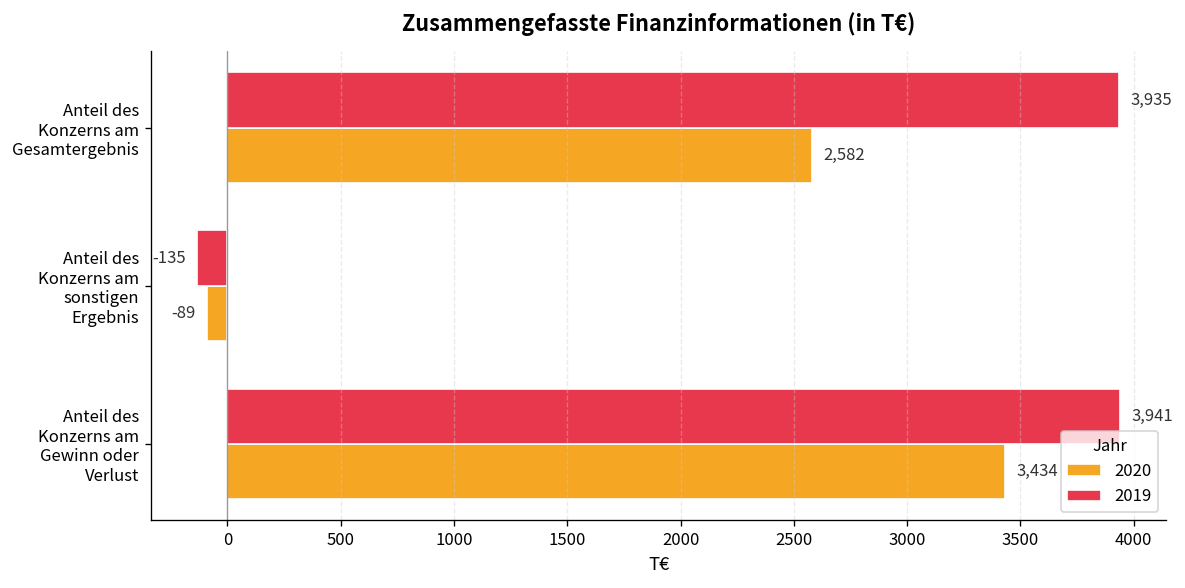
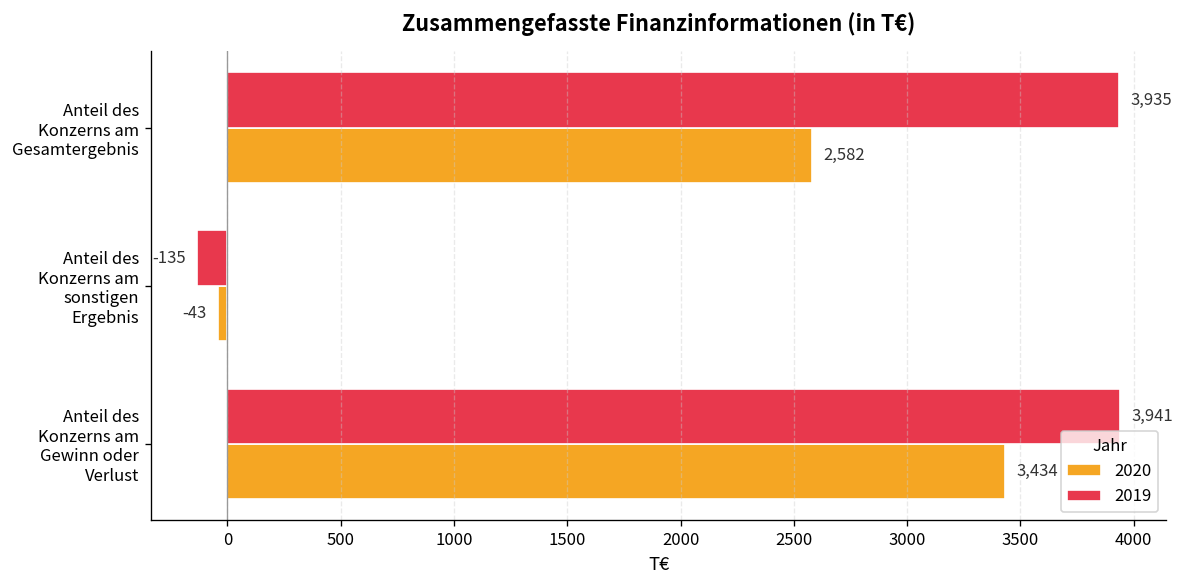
2020, Anteil des Konzerns am sonstigen Ergebnis: -89 -> -43
